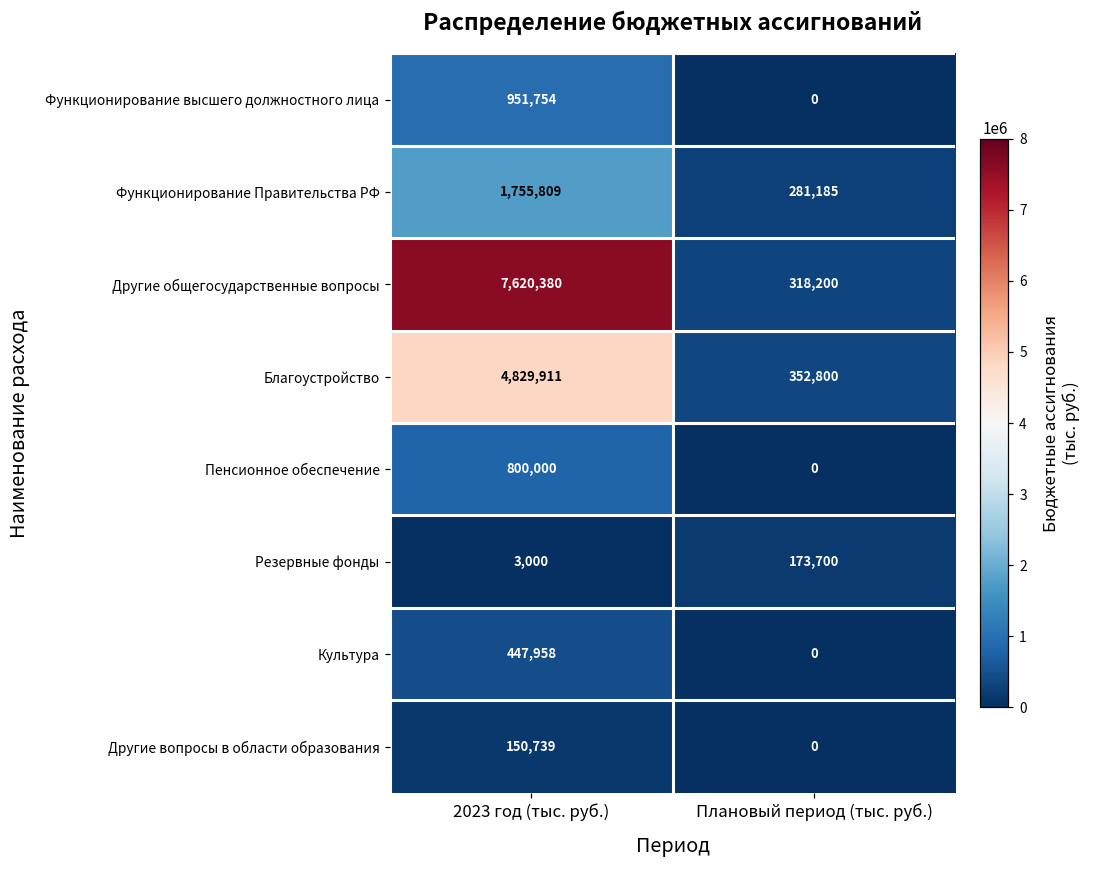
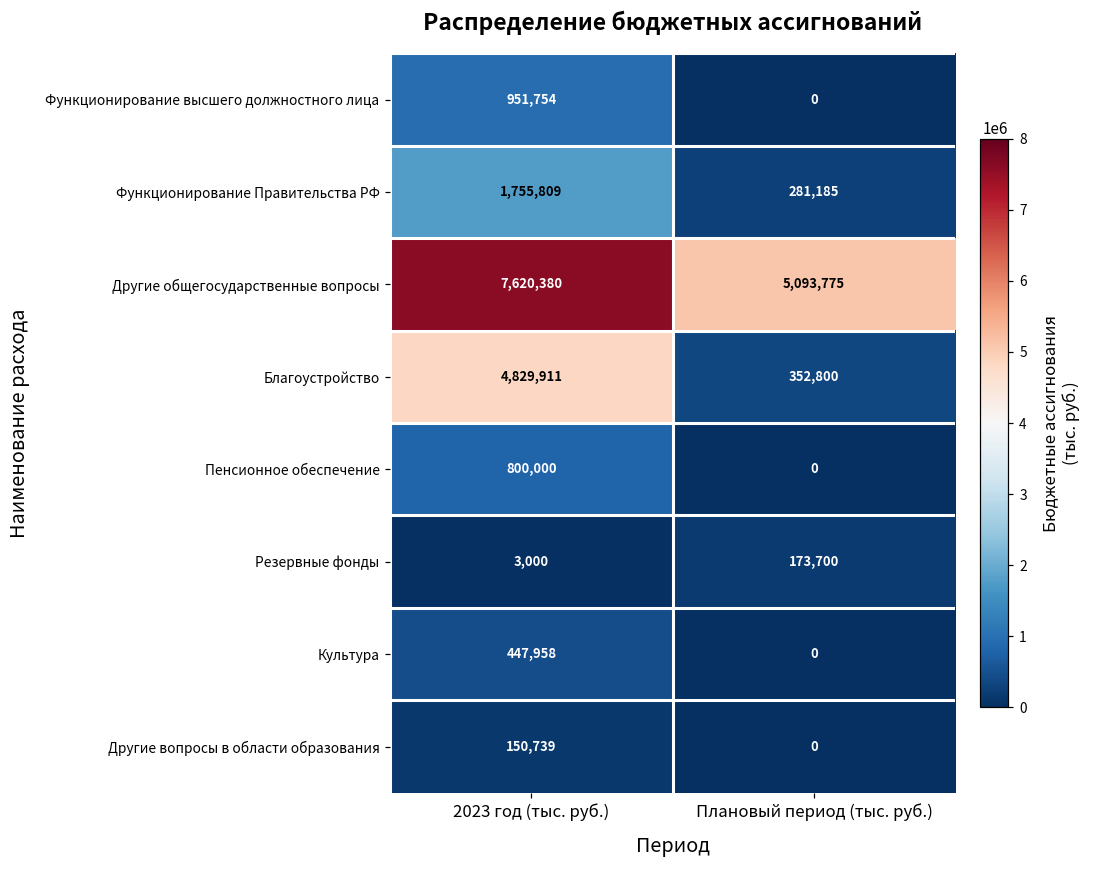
Другие общегосударственные вопросы, Плановый период (тыс. руб.): 318,200 -> 5,093,775
